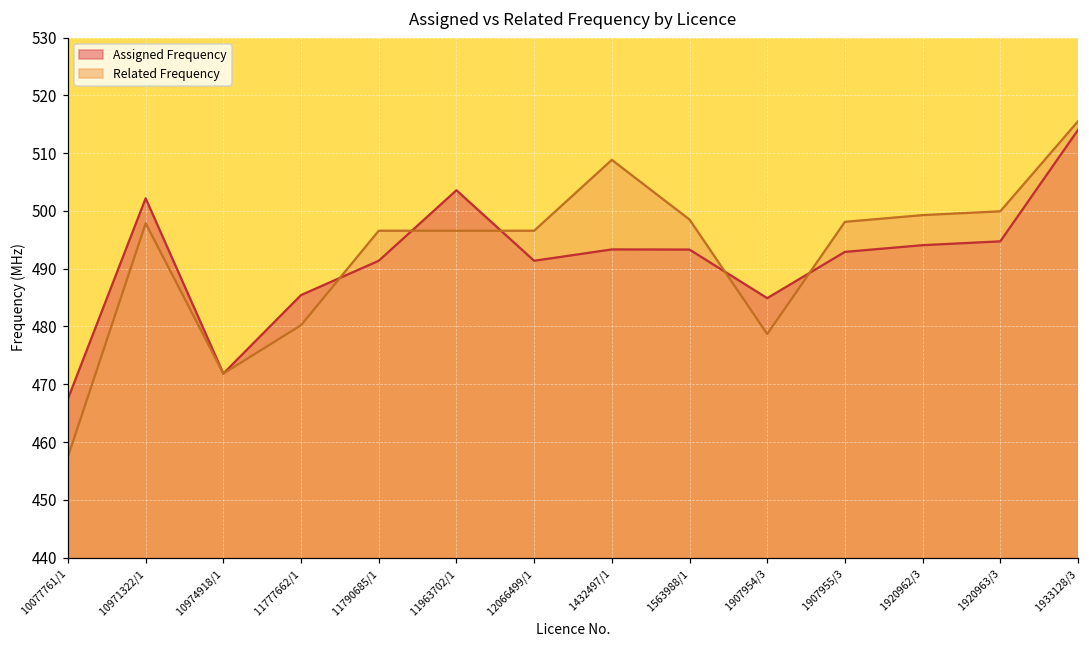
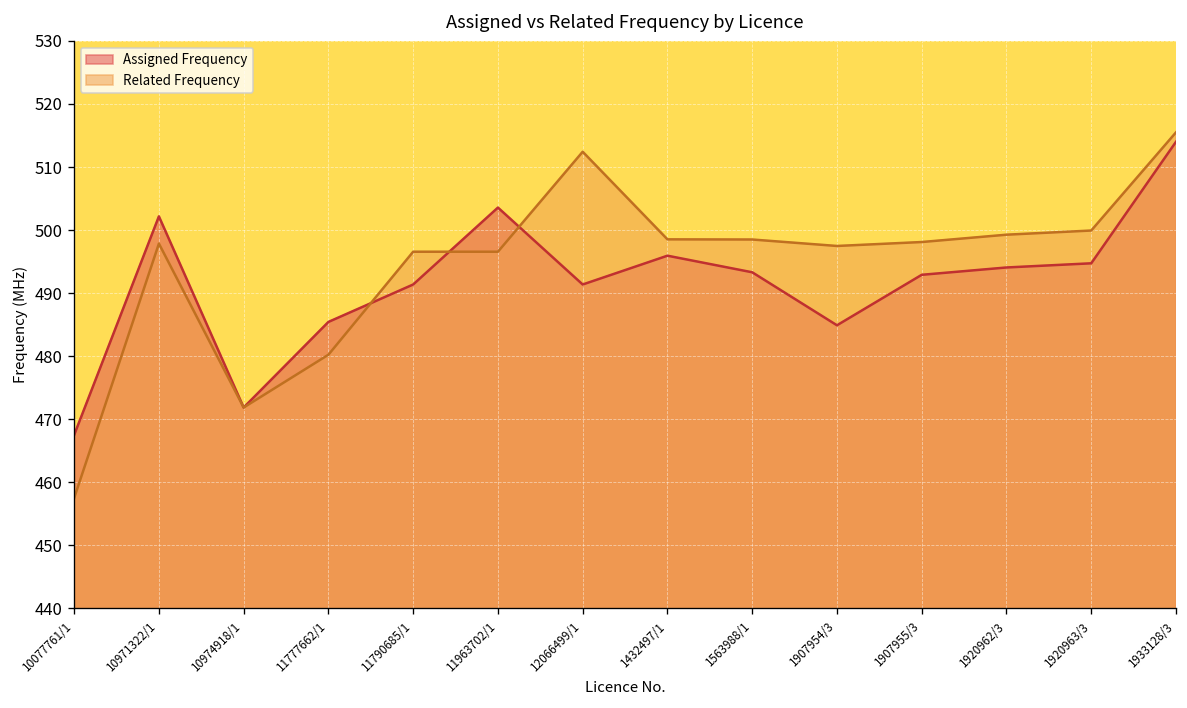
Related Frequency, 12066499/1: 497 -> 512
Assigned Frequency, 1432497/1: 493 -> 496
Related Frequency, 1432497/1: 509 -> 499
Related Frequency, 1907954/3: 479 -> 497
